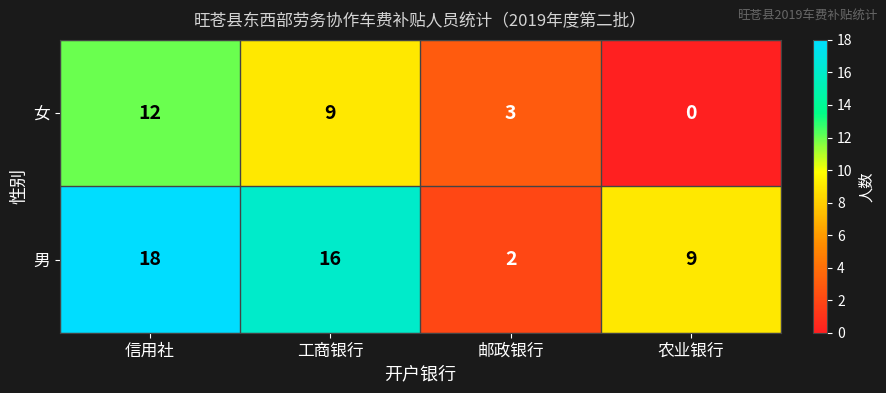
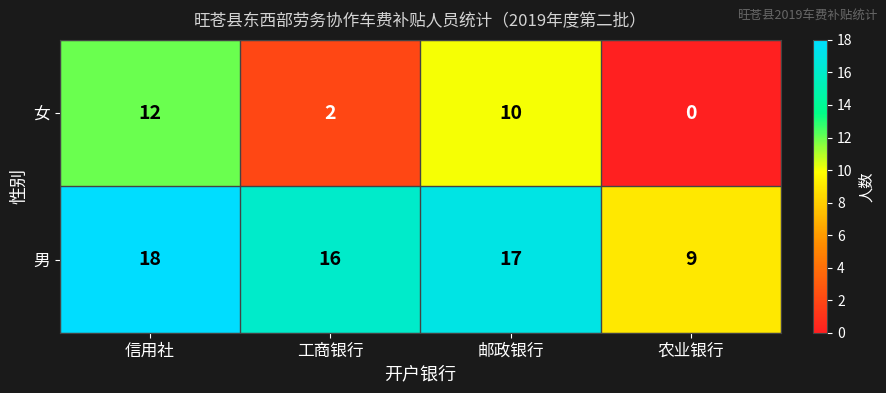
女, 工商银行: 9 -> 2
女, 邮政银行: 3 -> 10
男, 邮政银行: 2 -> 17
